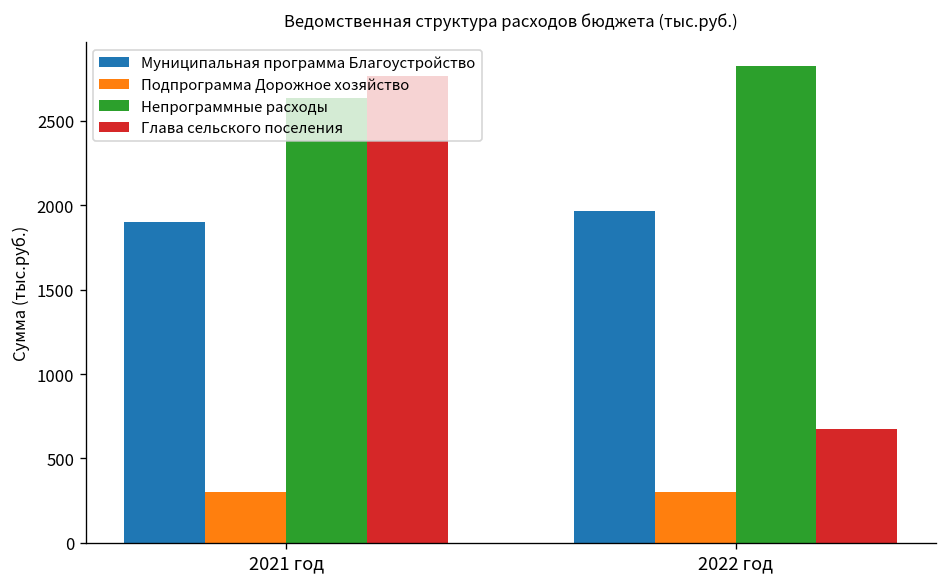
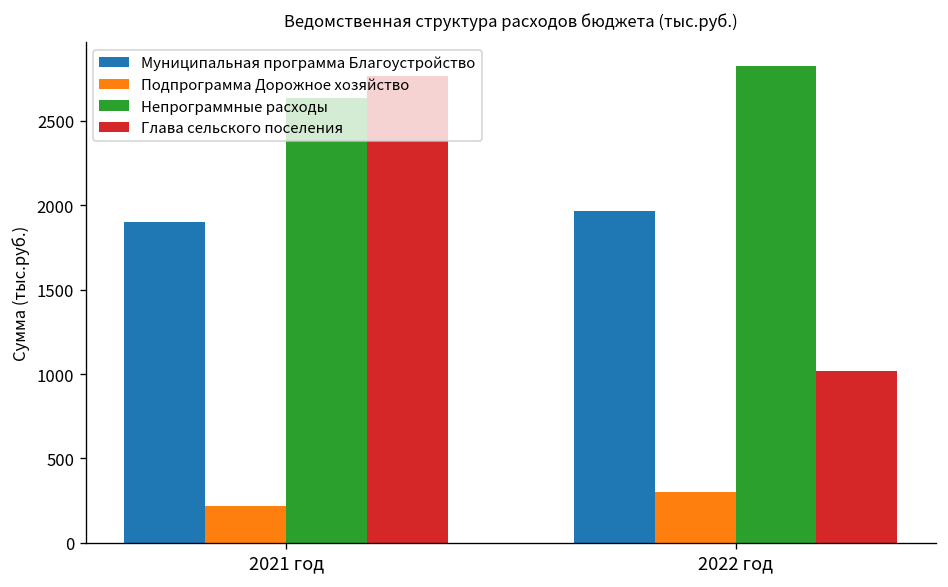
Подпрограмма Дорожное хозяйство, 2021 год: 300 -> 220
Глава сельского поселения, 2022 год: 680 -> 1020
